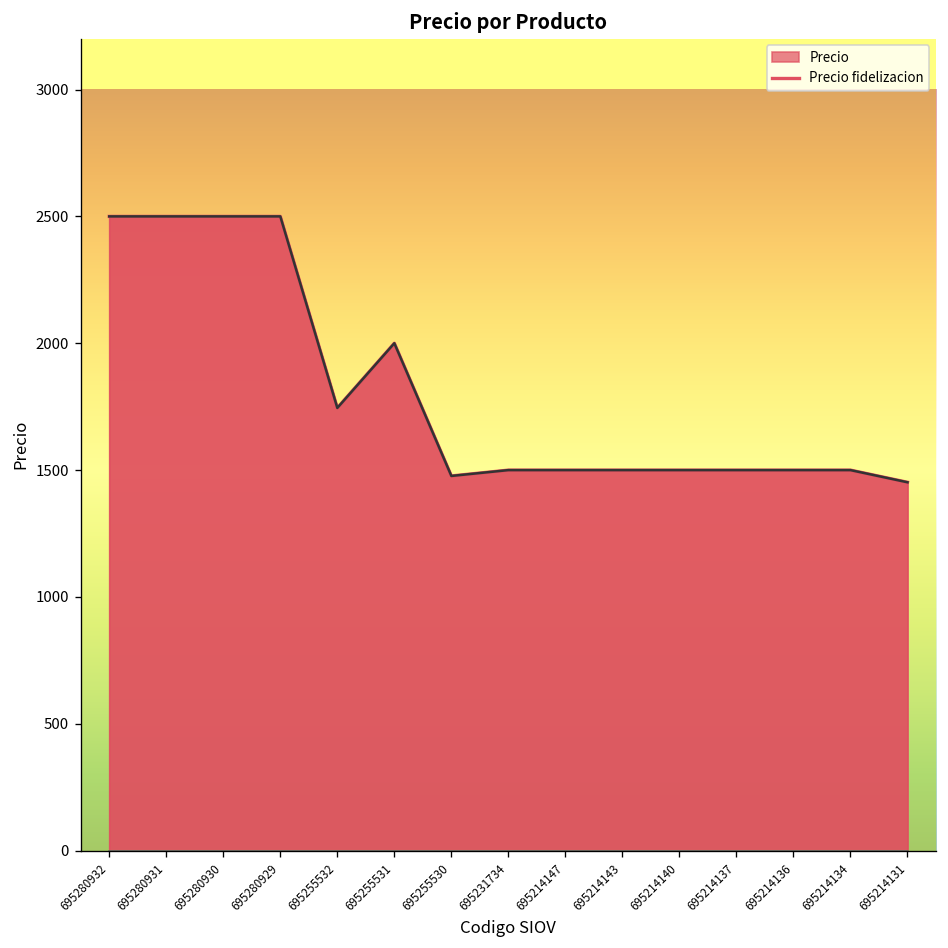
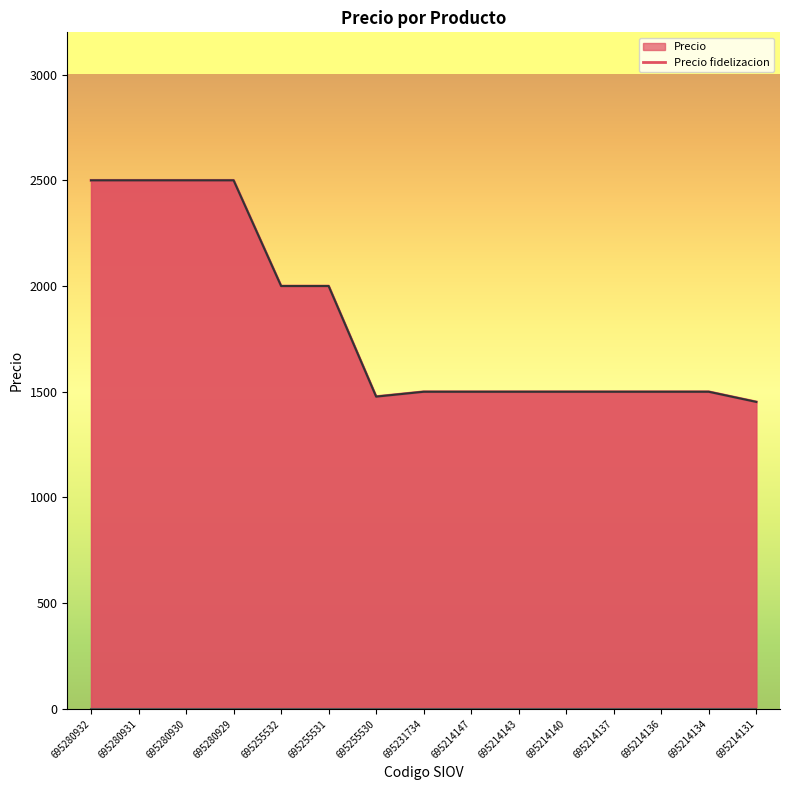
Precio, 695255532: 1750 -> 2000
